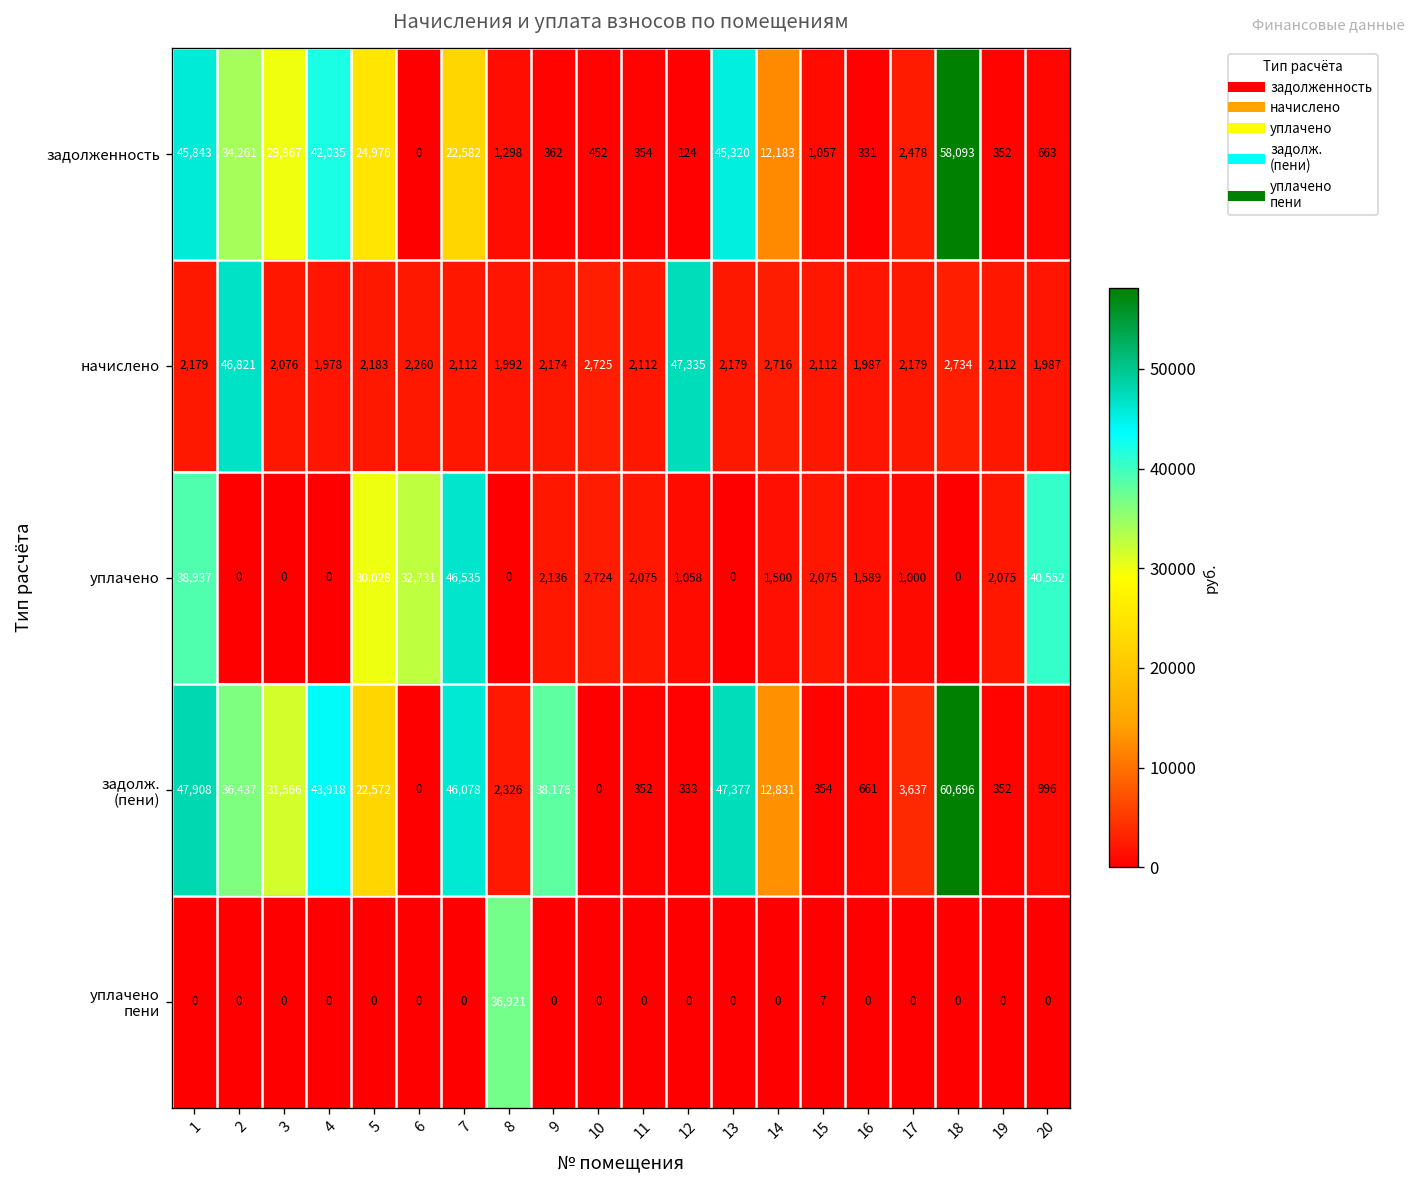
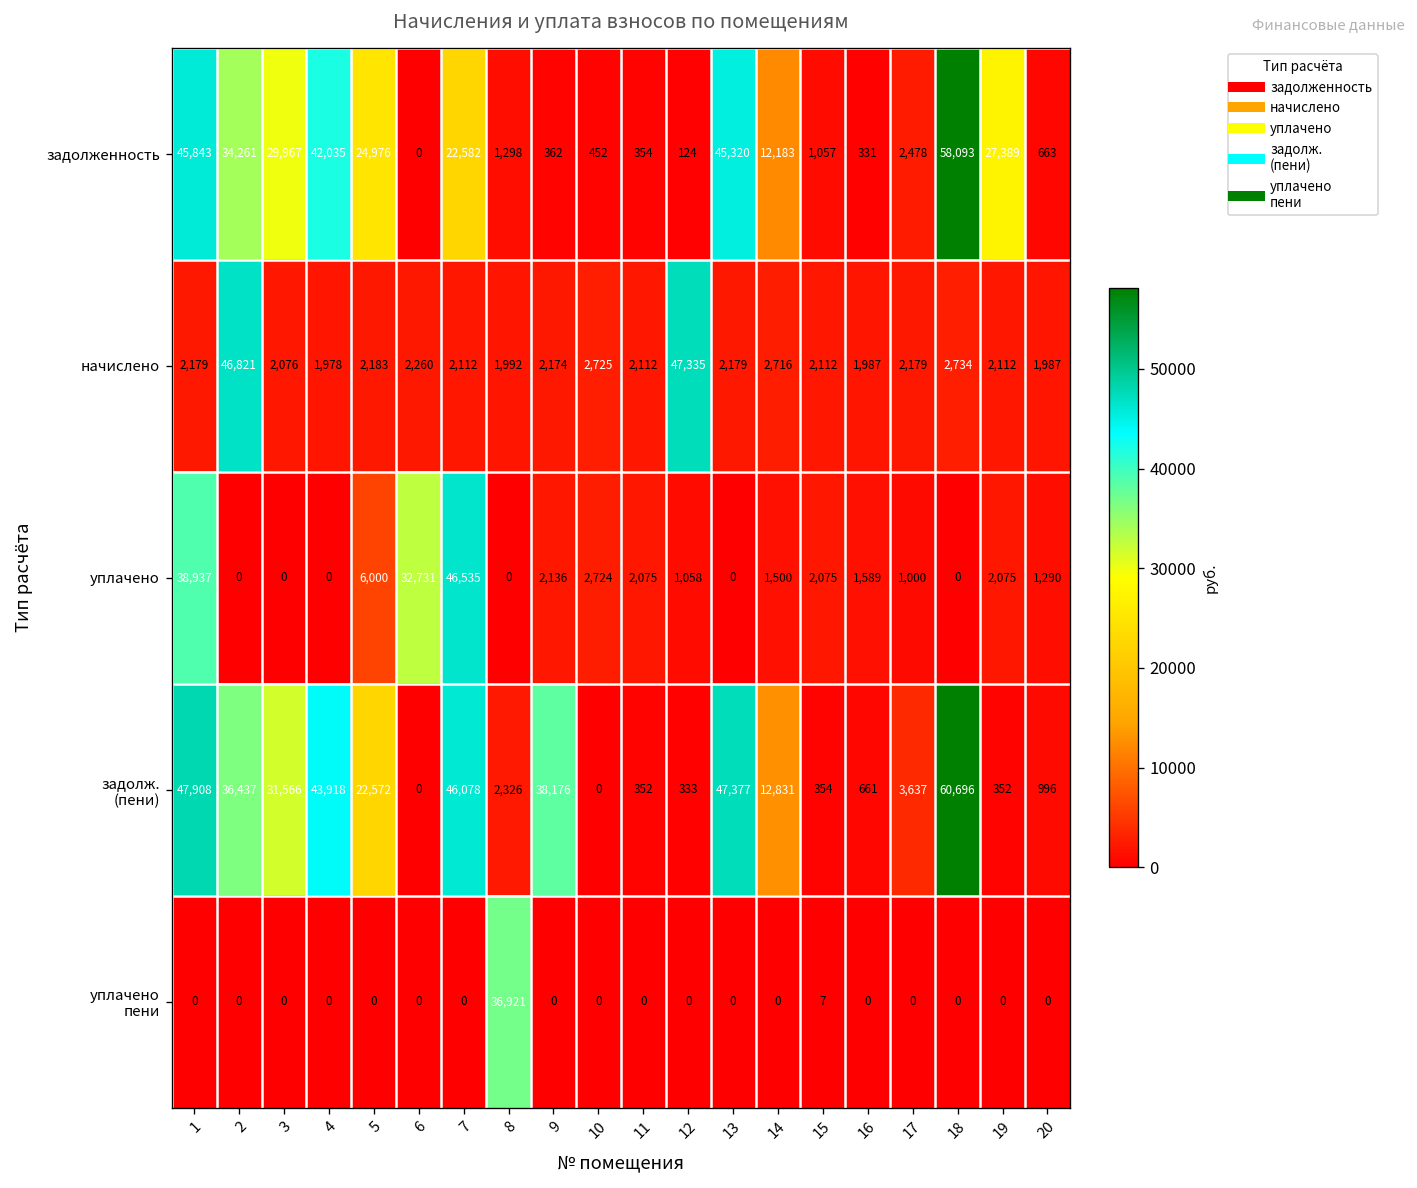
задолженность, 19: 352 -> 27,389
уплачено, 5: 30,028 -> 6,000
уплачено, 20: 40,552 -> 1,290
